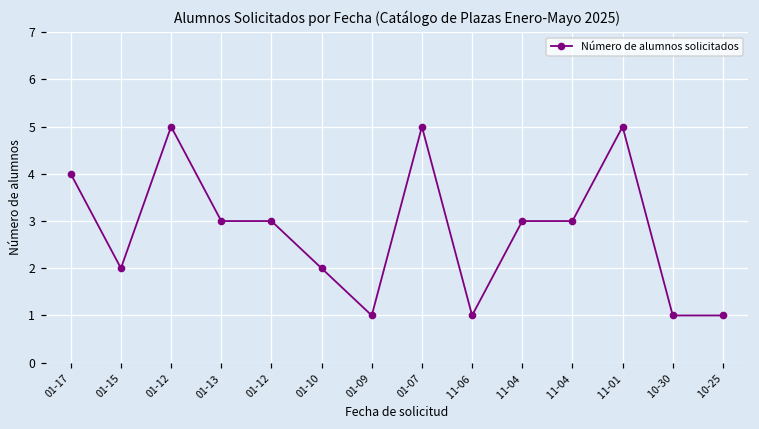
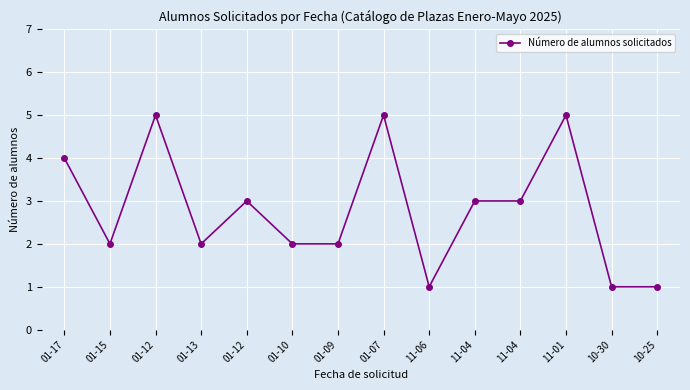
01-13: 3 -> 2
01-09: 1 -> 2
